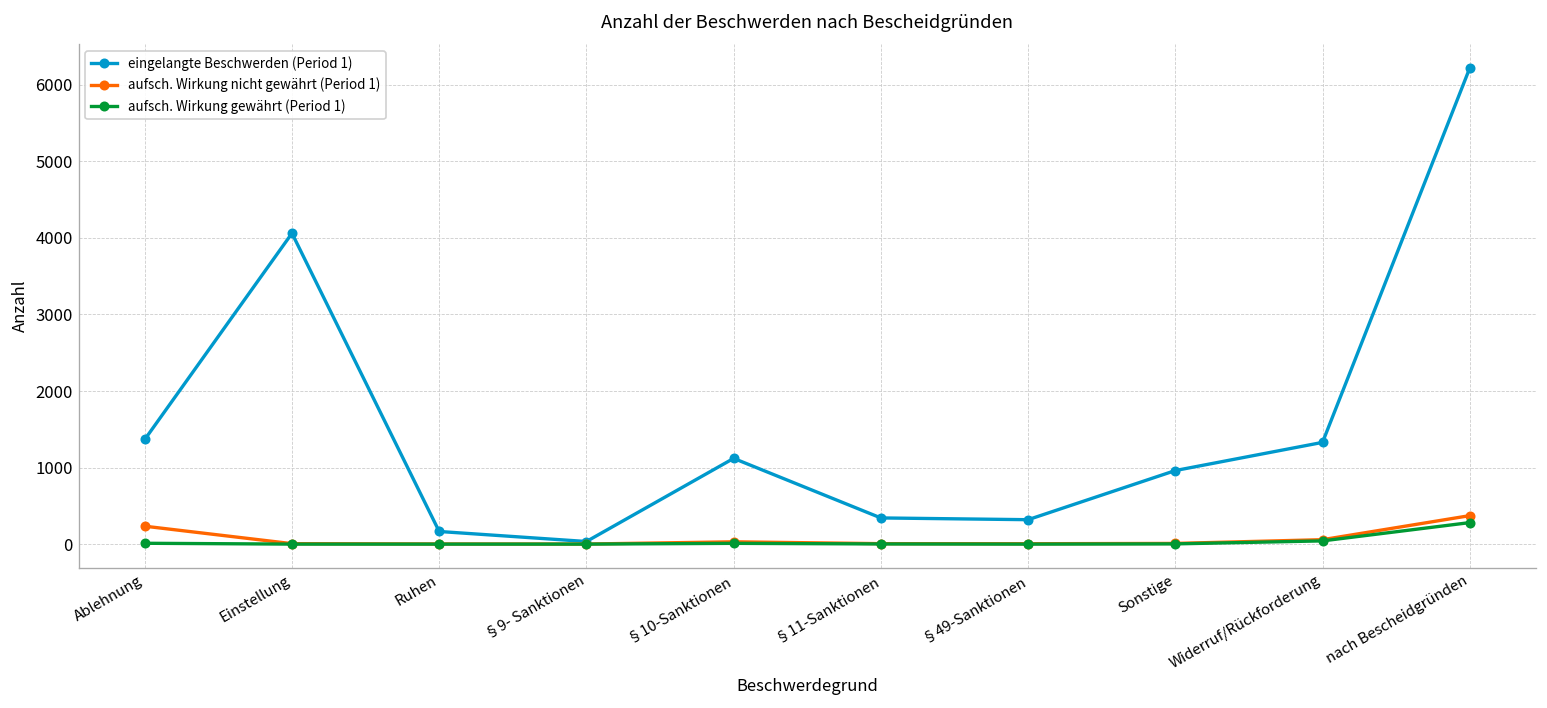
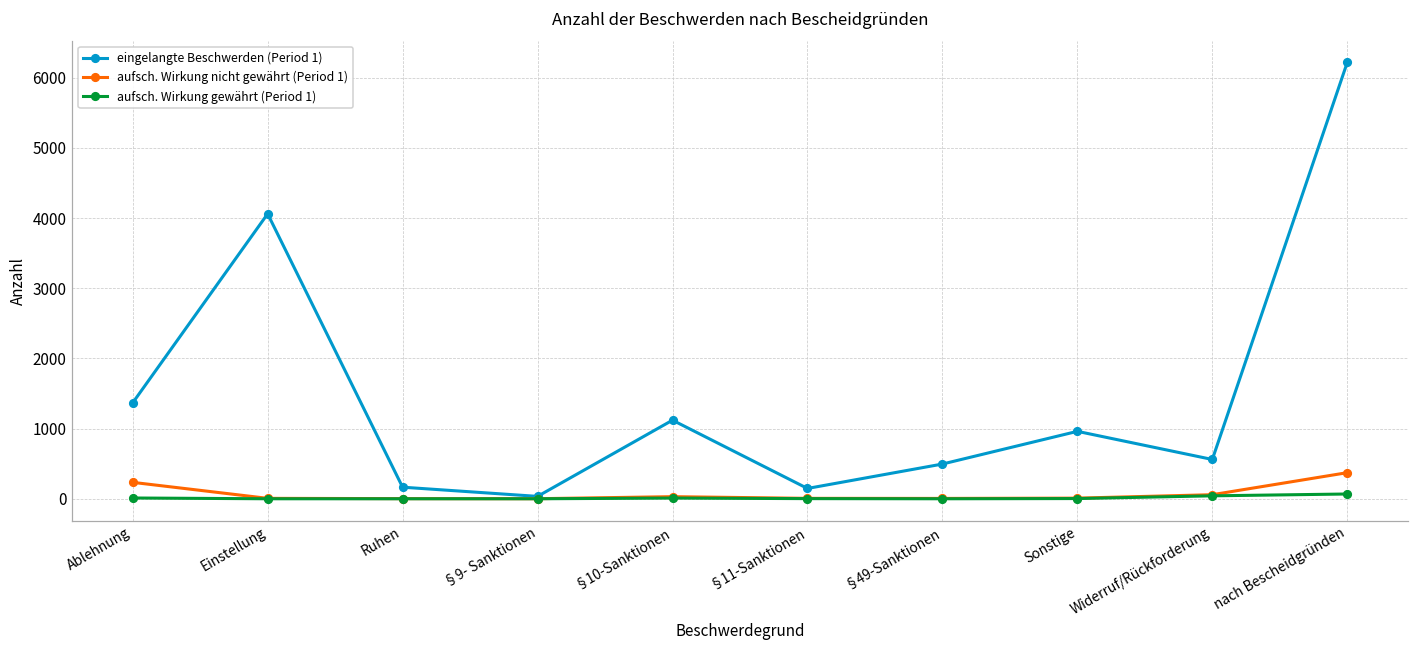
eingelangte Beschwerden (Period 1), §11-Sanktionen: 300 -> 100
eingelangte Beschwerden (Period 1), §49-Sanktionen: 300 -> 500
eingelangte Beschwerden (Period 1), Widerruf/Rückforderung: 1300 -> 600
aufsch. Wirkung gewährt (Period 1), nach Bescheidgründen: 300 -> 100
